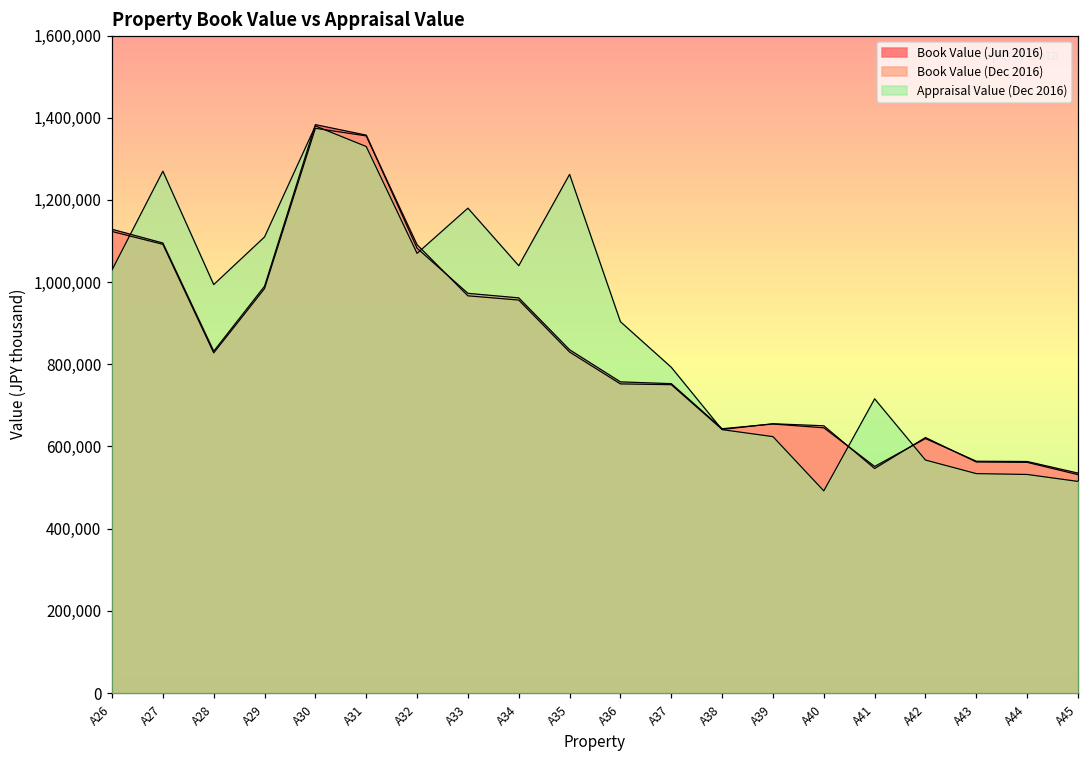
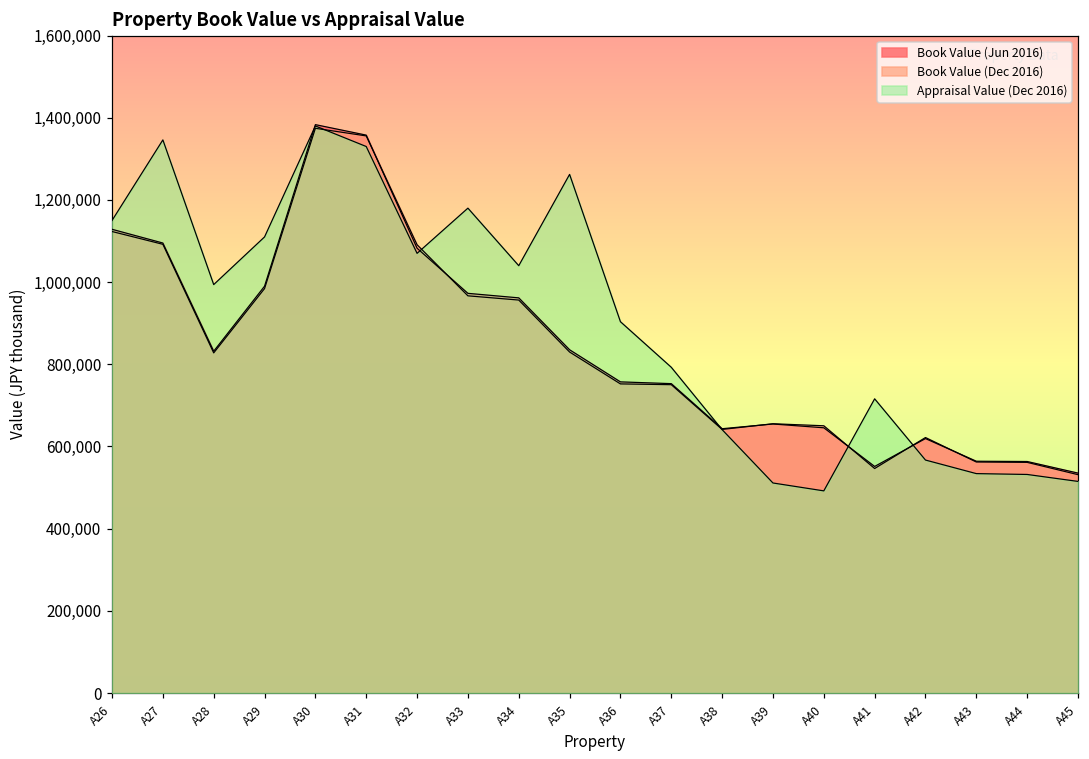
Appraisal Value (Dec 2016), A26: 1,030,000 -> 1,150,000
Appraisal Value (Dec 2016), A27: 1,270,000 -> 1,350,000
Appraisal Value (Dec 2016), A39: 620,000 -> 510,000
